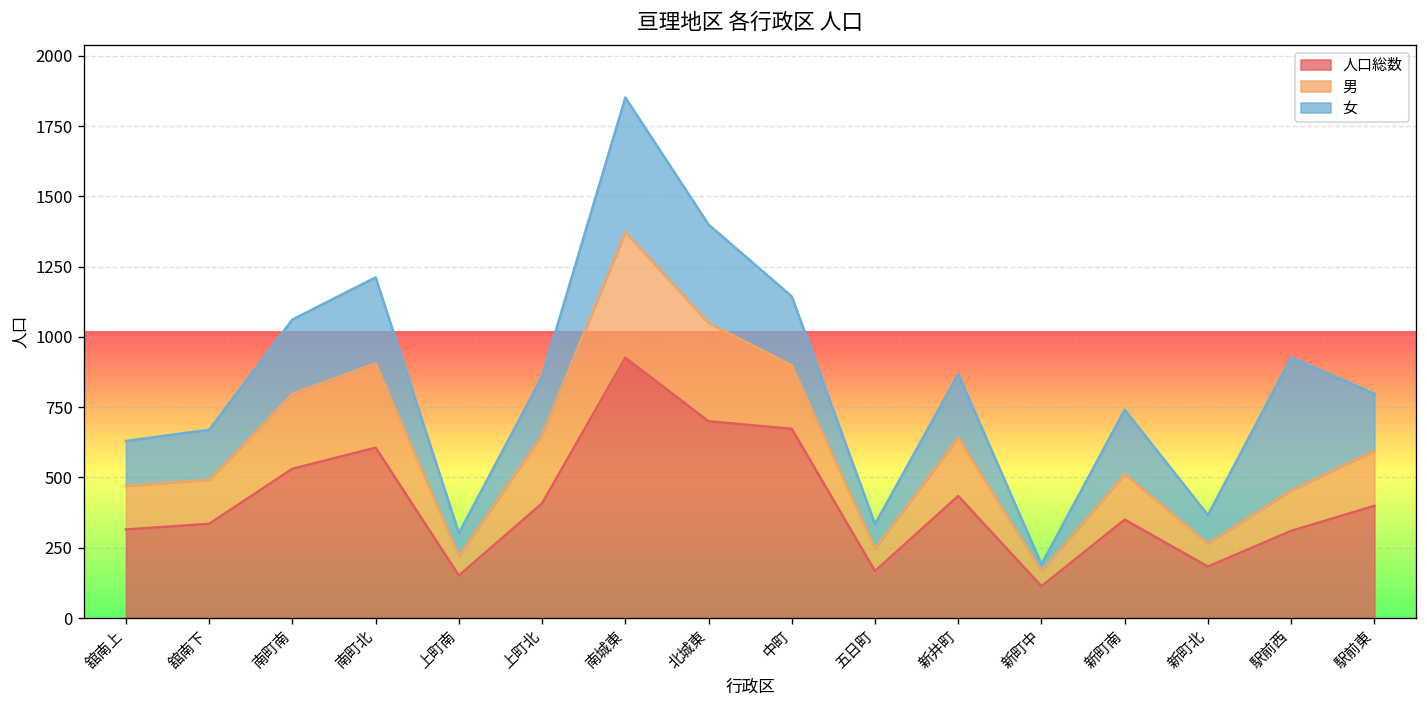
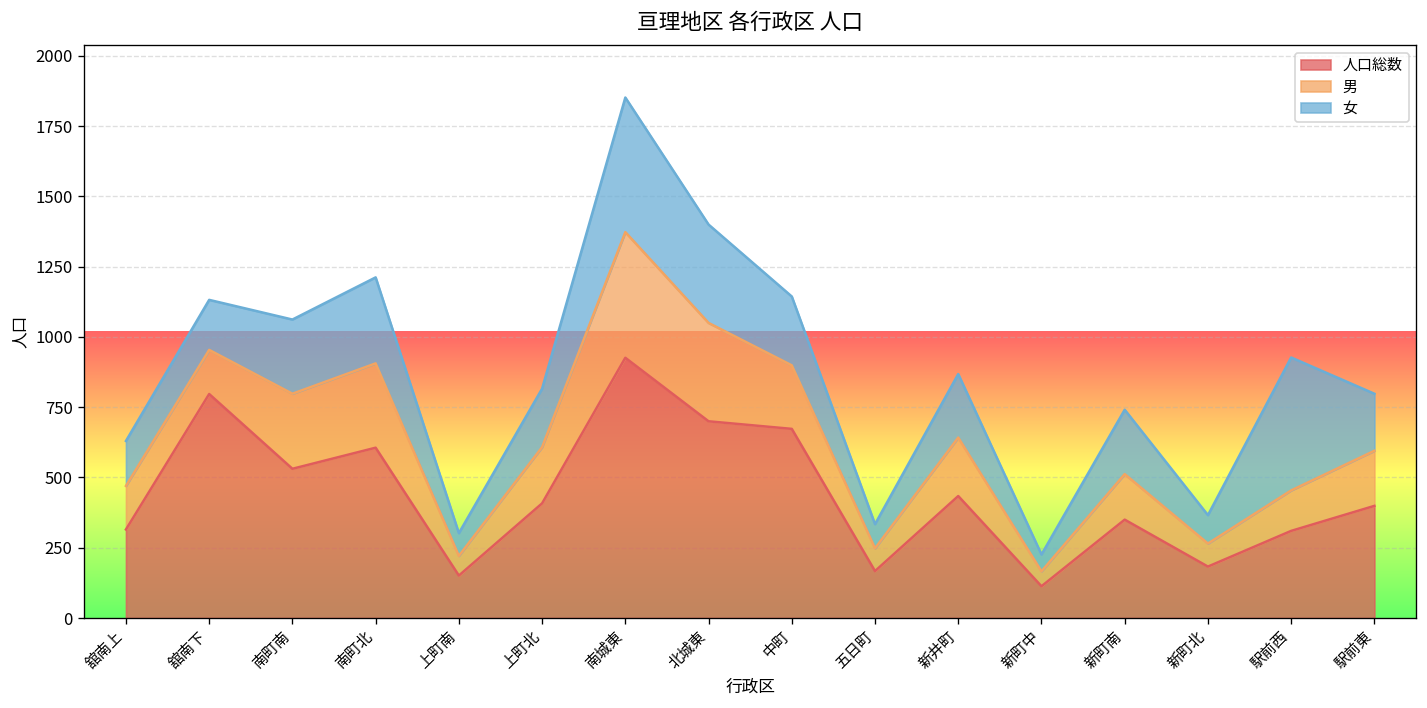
人口総数, 舘南下: 340 -> 800
男, 上町北: 240 -> 200
女, 新町中: 30 -> 60
